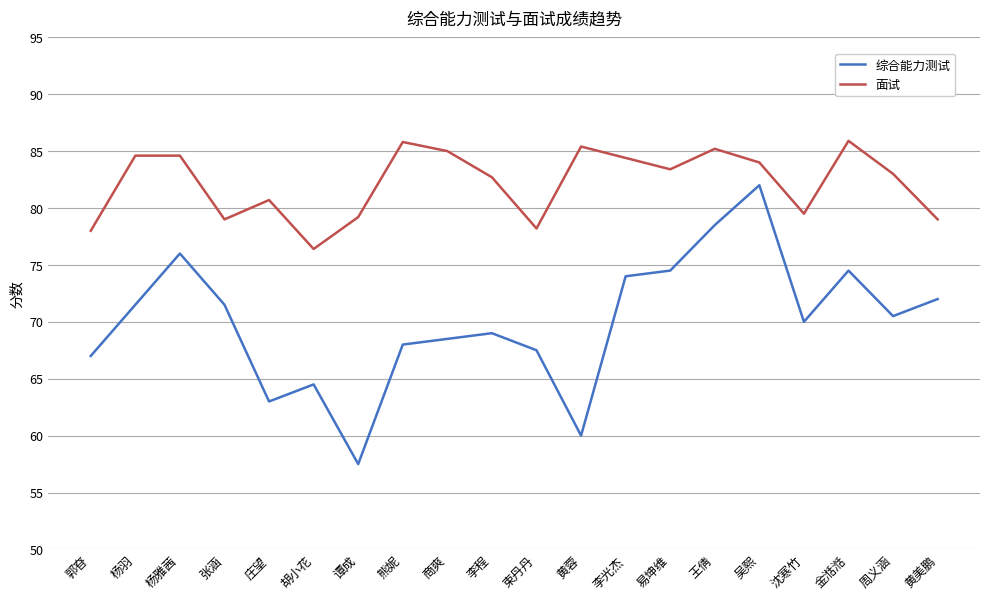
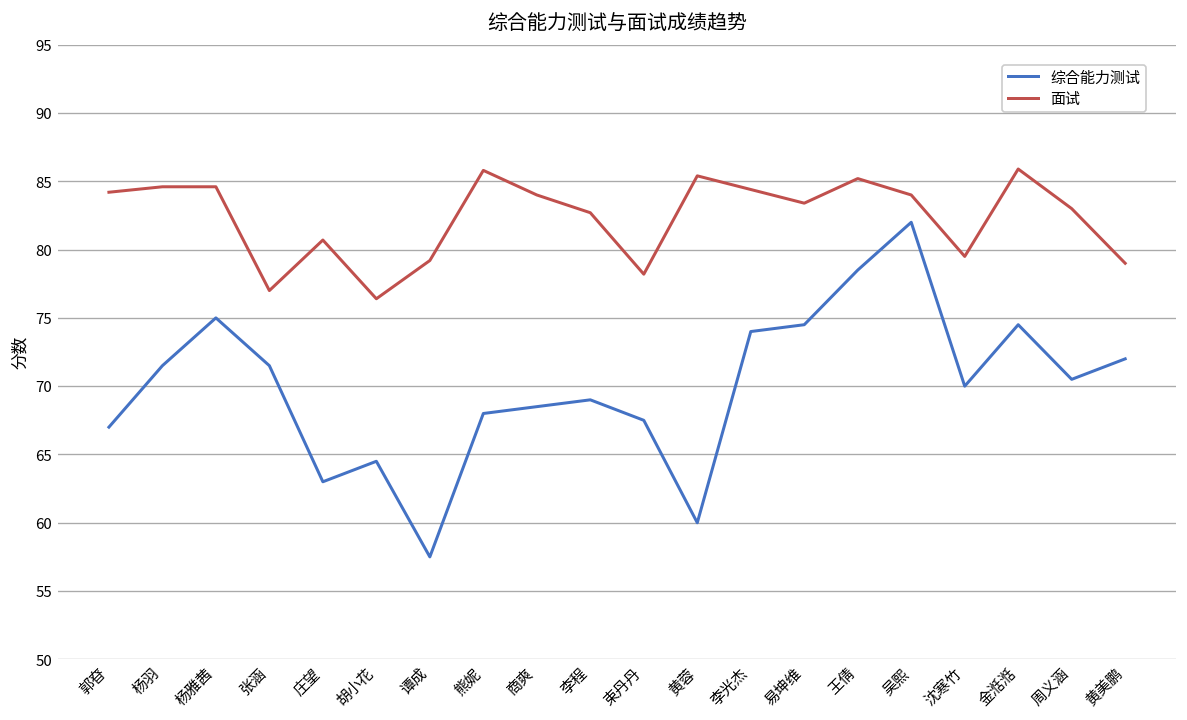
面试, 郭昚: 78.0 -> 84.2
综合能力测试, 杨雅茜: 76 -> 75
面试, 张涵: 79 -> 77
面试, 商爽: 85 -> 84
